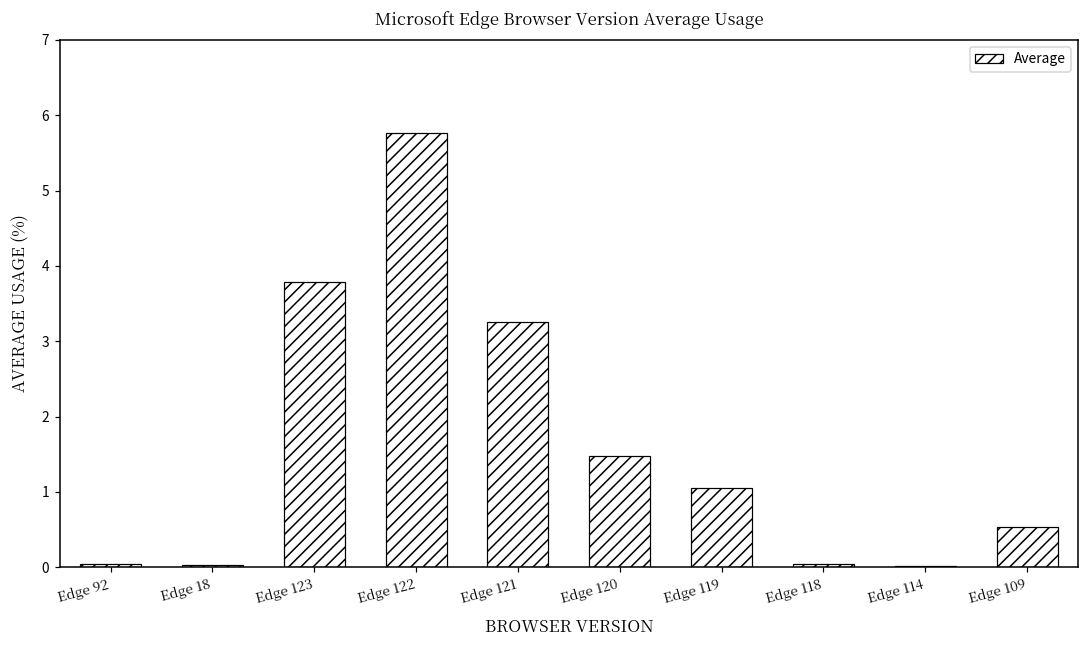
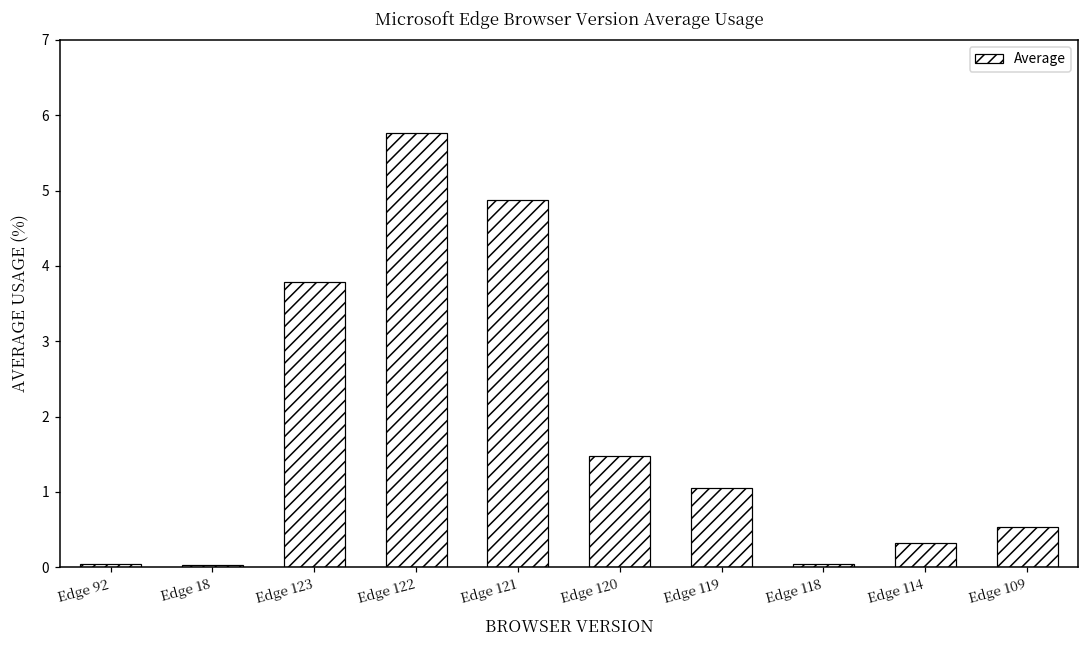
Edge 121: 3.3 -> 4.9
Edge 114: 0.0 -> 0.3
